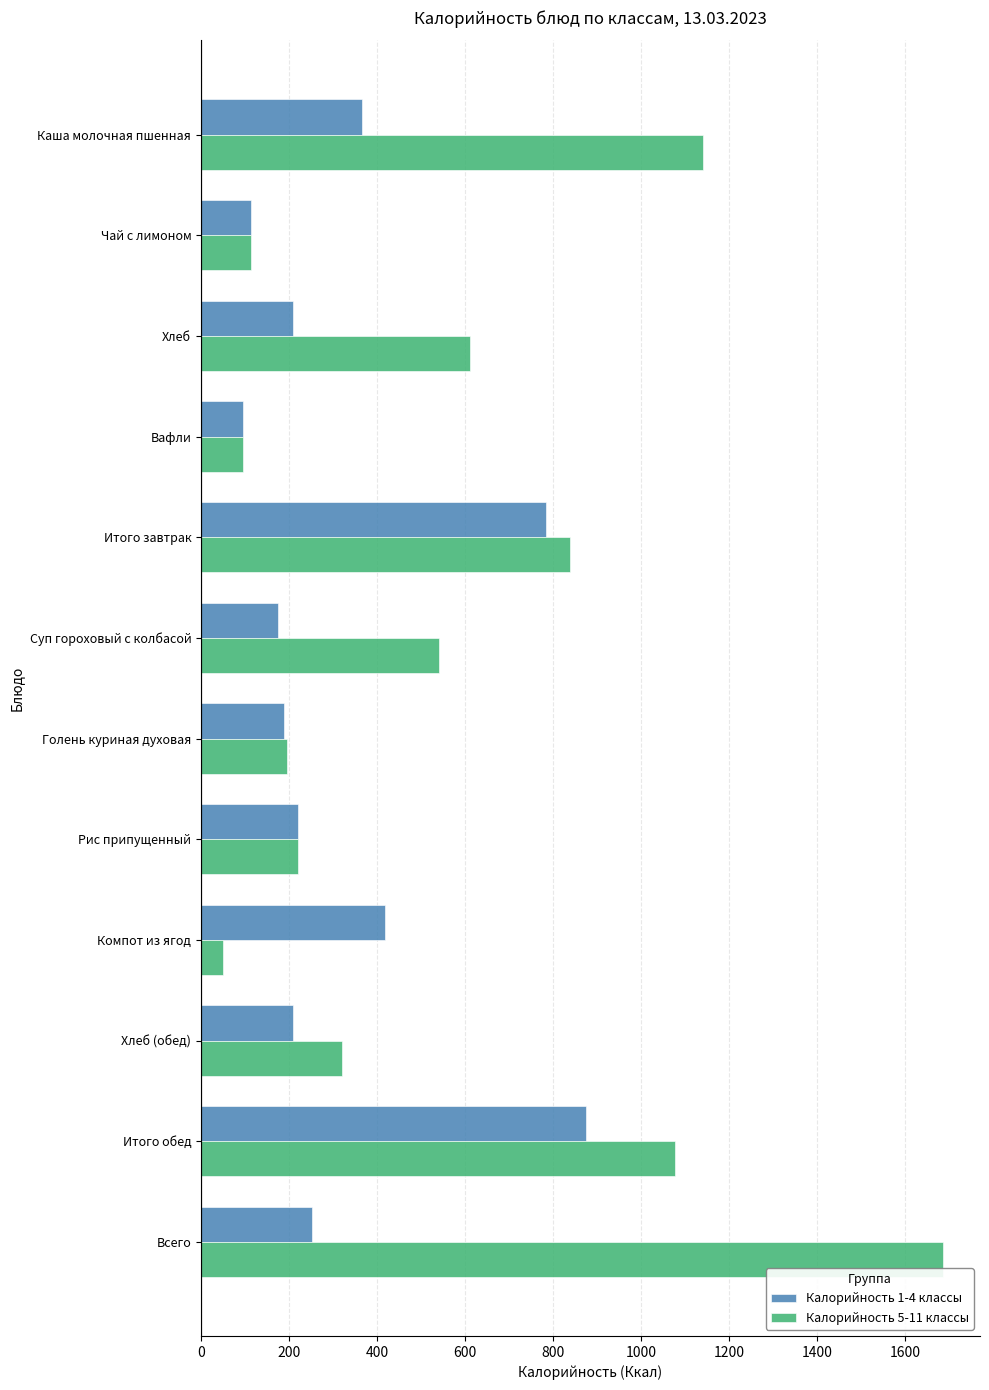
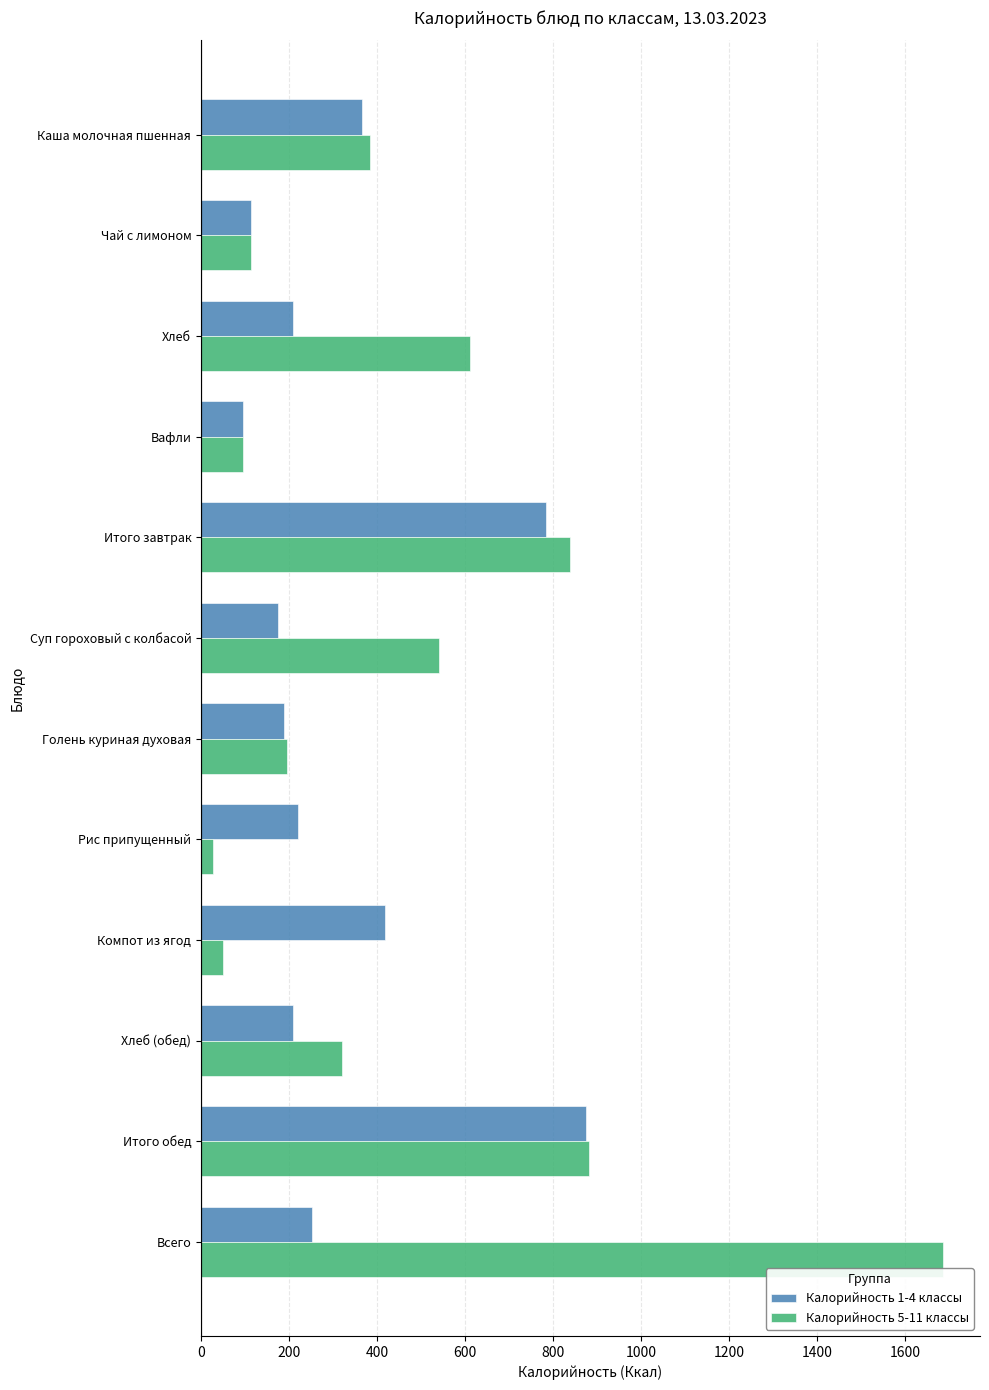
Калорийность 5-11 классы, Каша молочная пшенная: 1140 -> 390
Калорийность 5-11 классы, Рис припущенный: 220 -> 30
Калорийность 5-11 классы, Итого обед: 1080 -> 880
